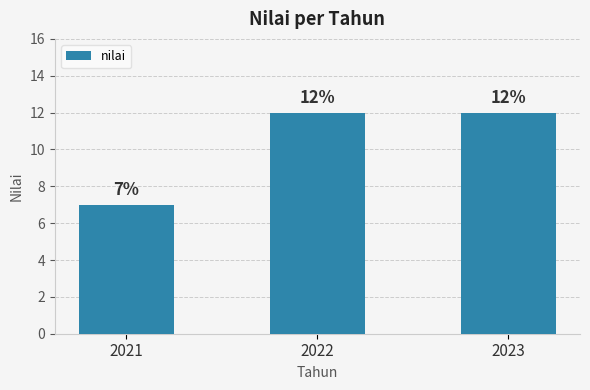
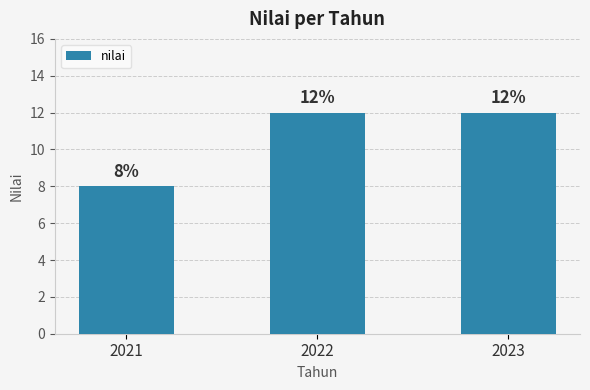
2021: 7% -> 8%
